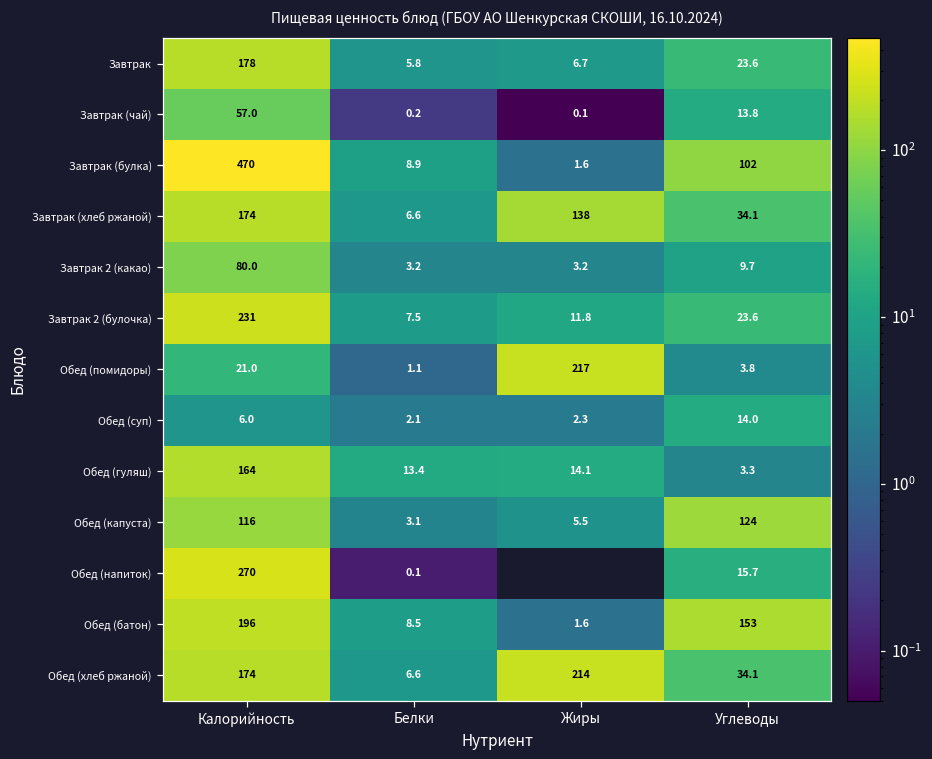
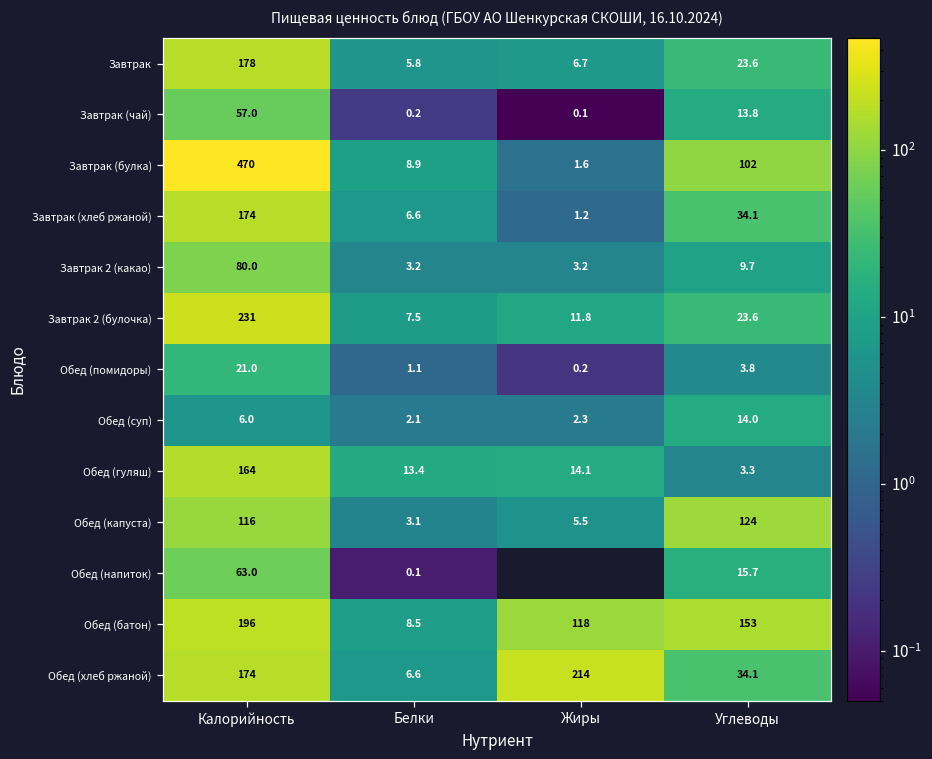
Завтрак (хлеб ржаной), Жиры: 138 -> 1.2
Обед (помидоры), Жиры: 217 -> 0.2
Обед (напиток), Калорийность: 270 -> 63.0
Обед (батон), Жиры: 1.6 -> 118
